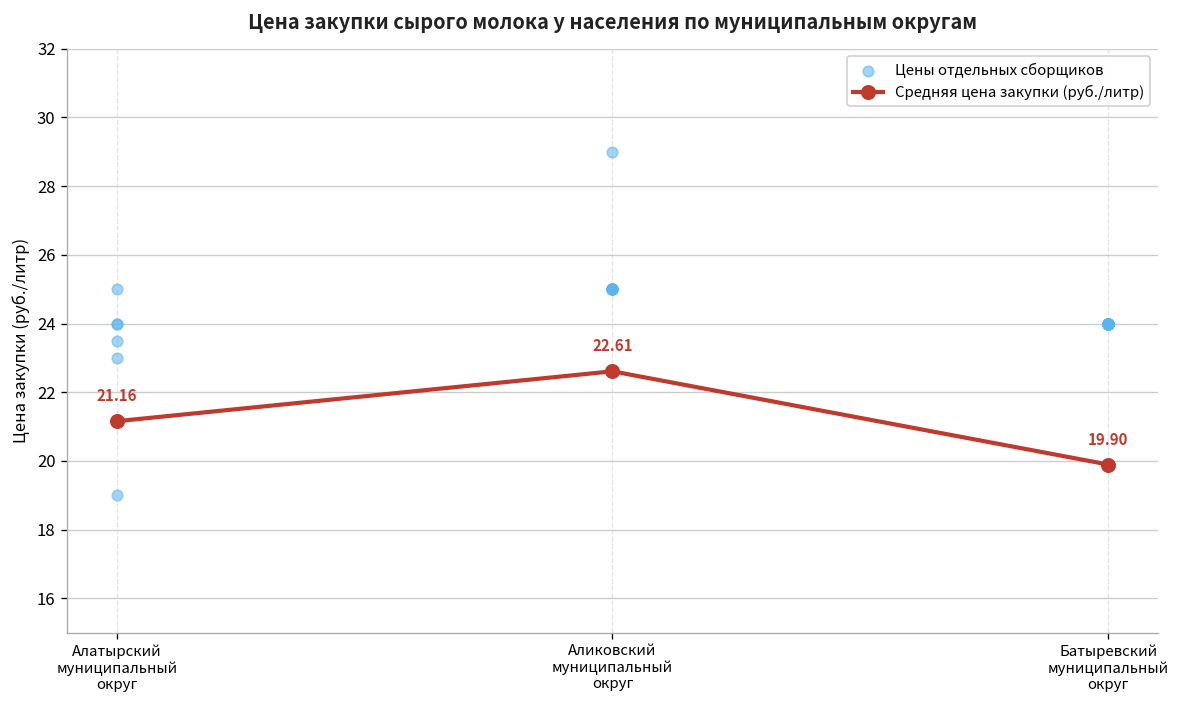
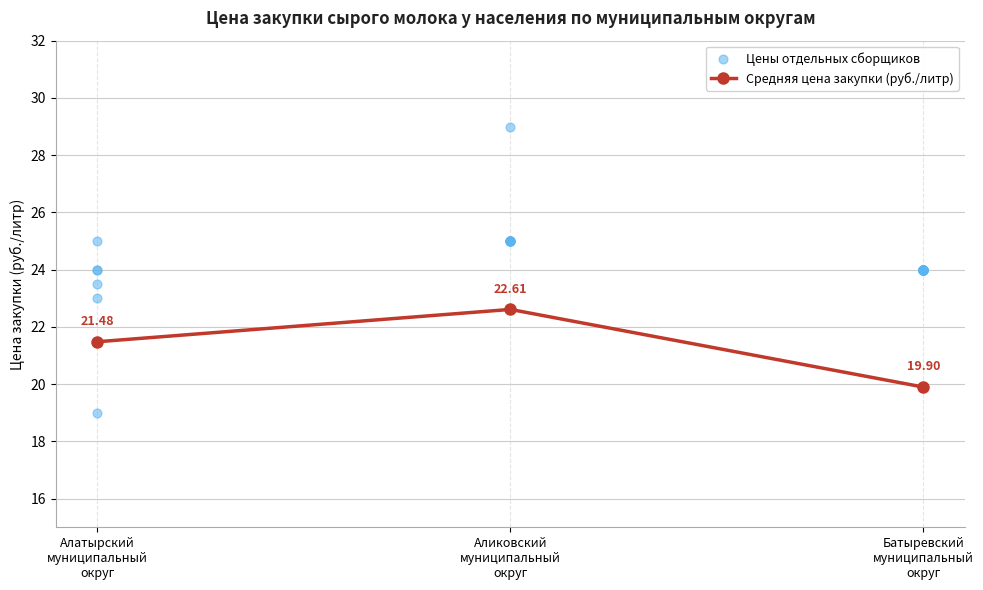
Средняя цена закупки (руб./литр), Алатырский муниципальный округ: 21.16 -> 21.48
